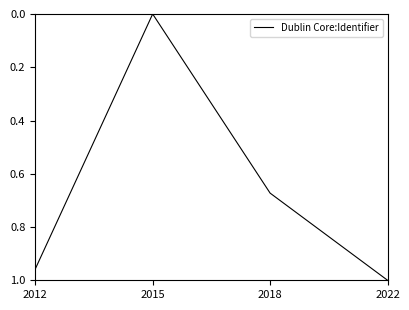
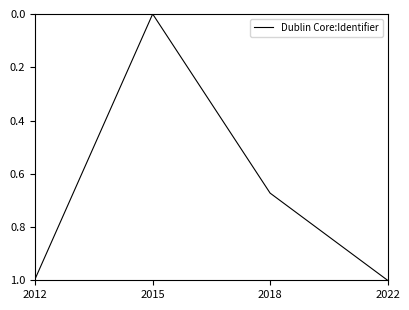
2012: 0.96 -> 0.99
